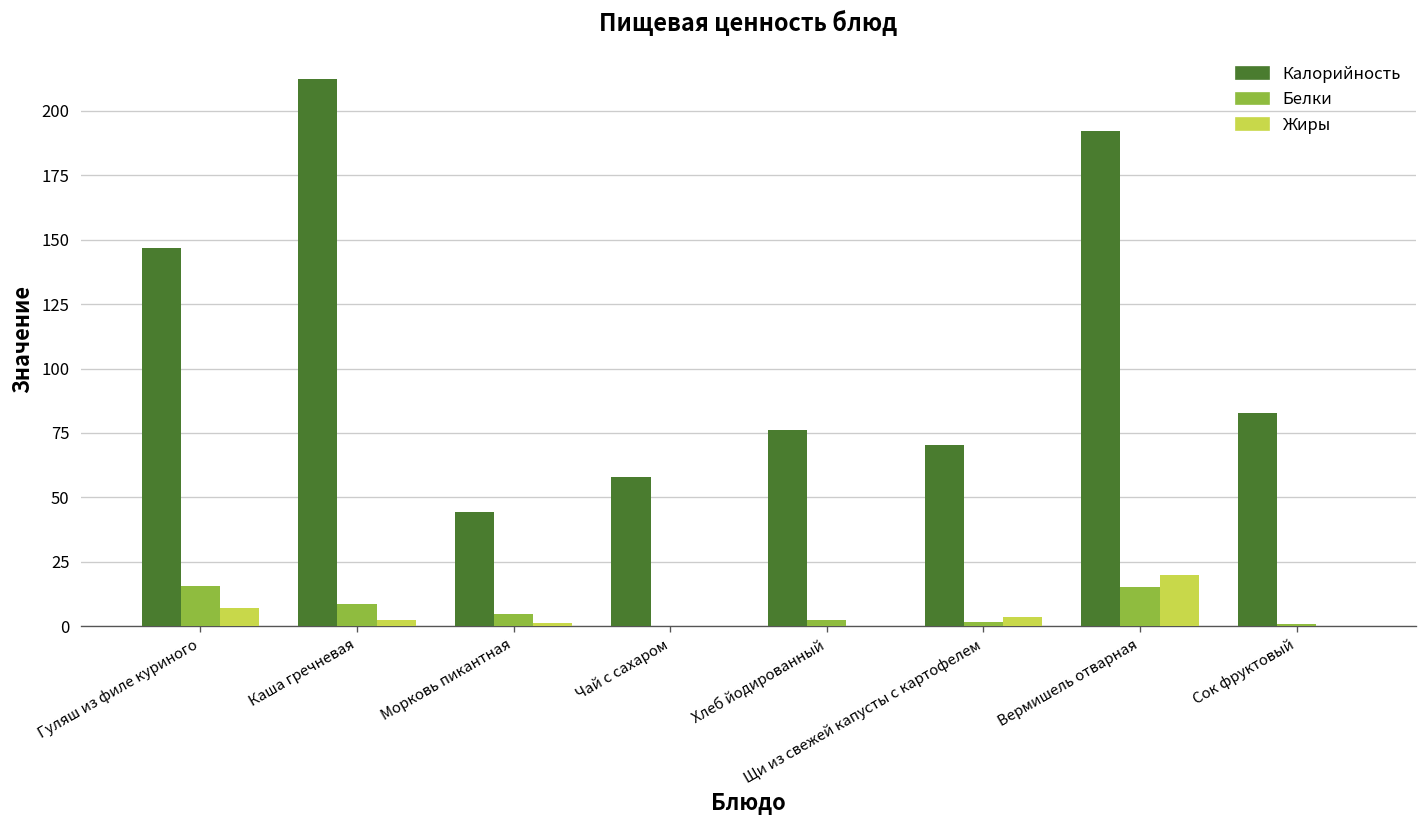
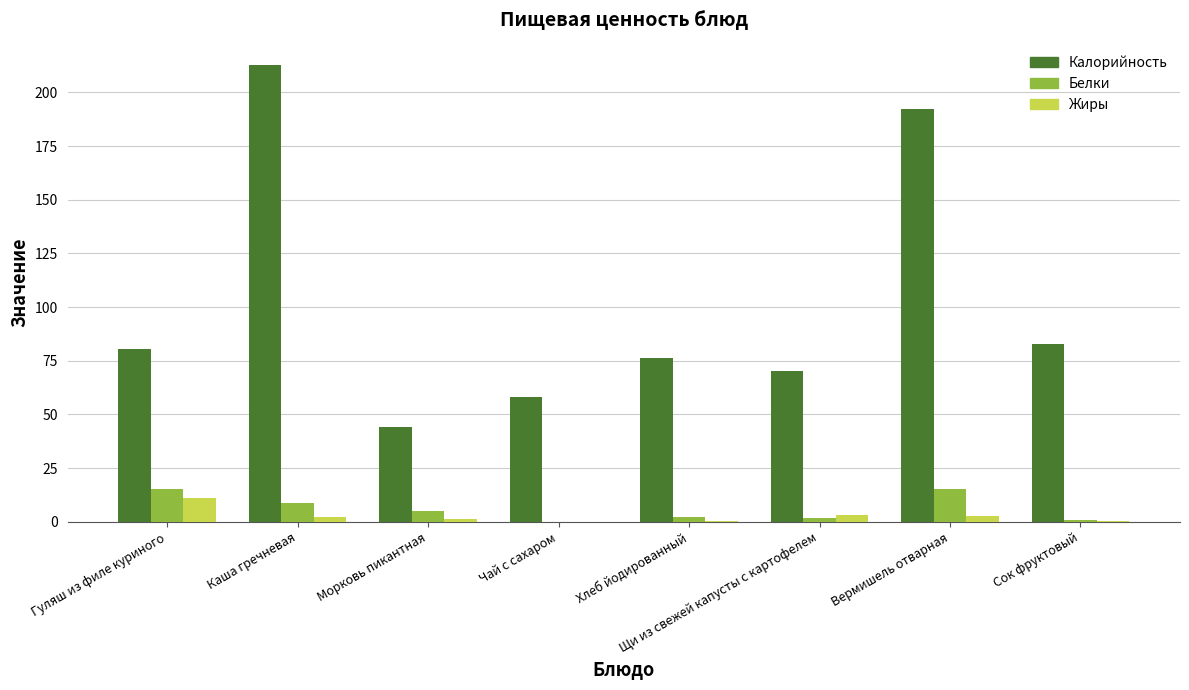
Калорийность, Гуляш из филе куриного: 147 -> 81
Жиры, Гуляш из филе куриного: 7 -> 11
Жиры, Вермишель отварная: 20 -> 3
